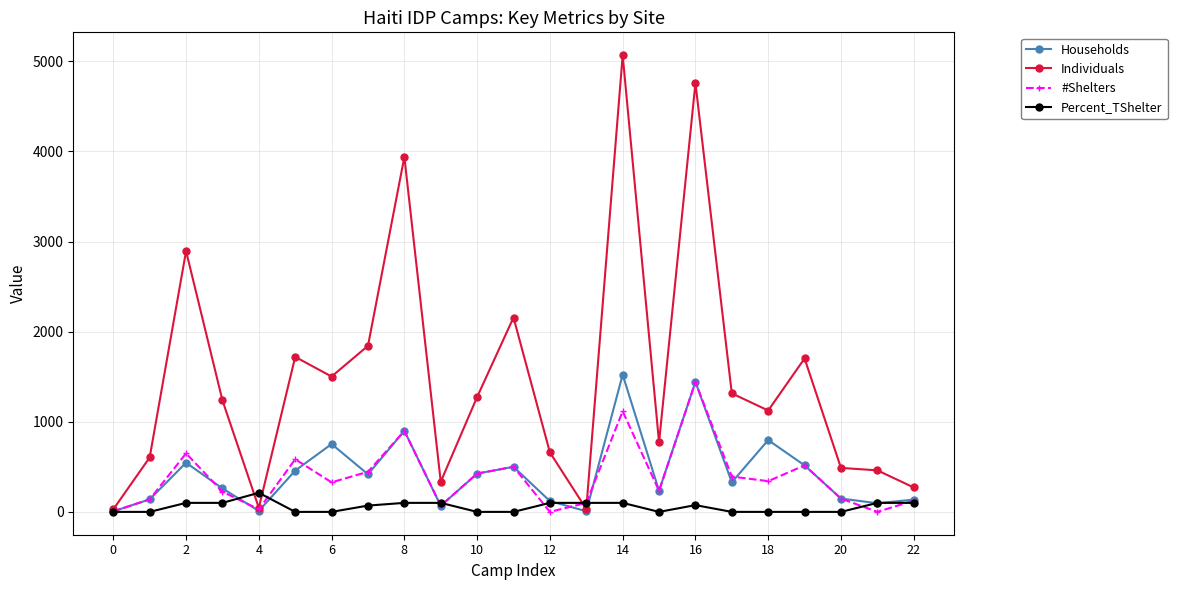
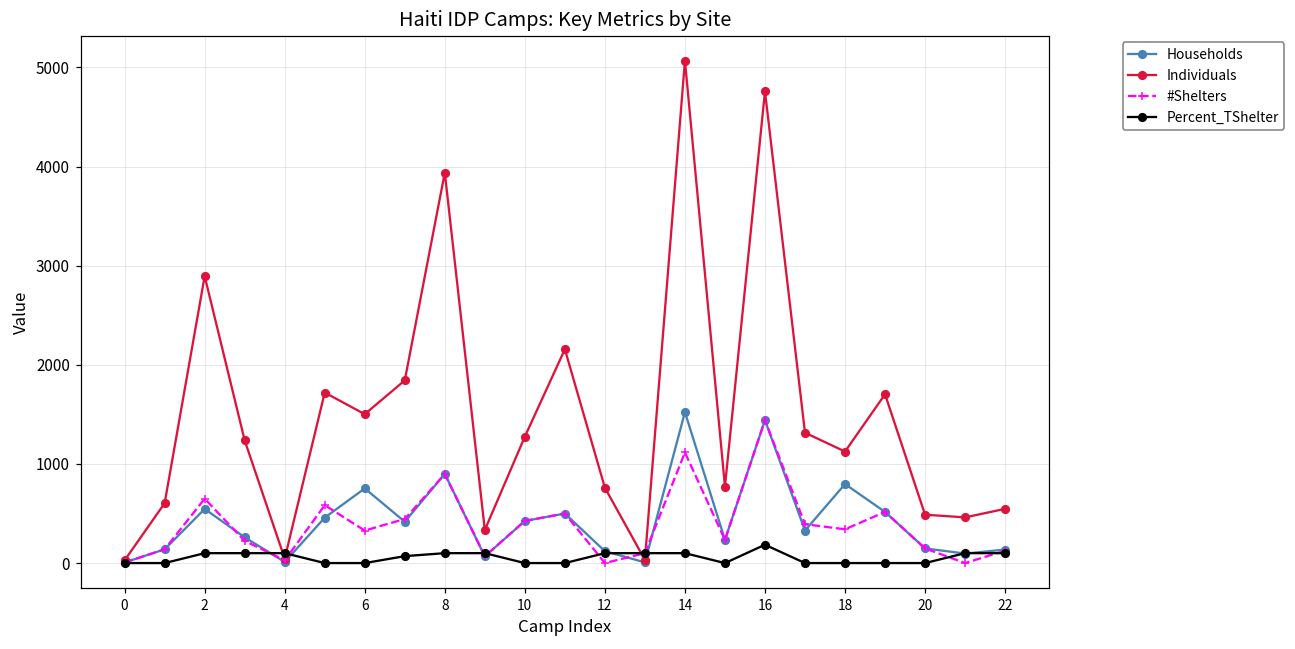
Percent_TShelter, 4: 200 -> 100
Individuals, 12: 700 -> 800
Percent_TShelter, 16: 100 -> 200
Individuals, 22: 300 -> 500
